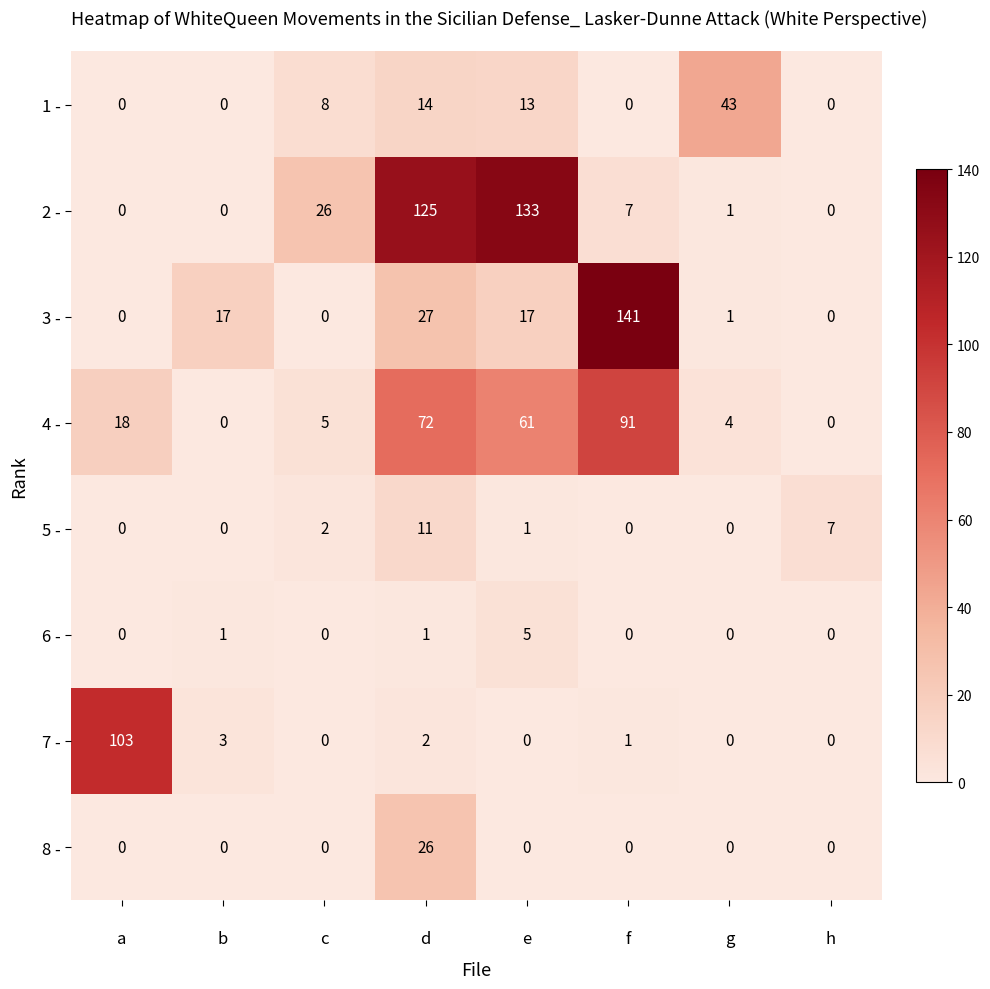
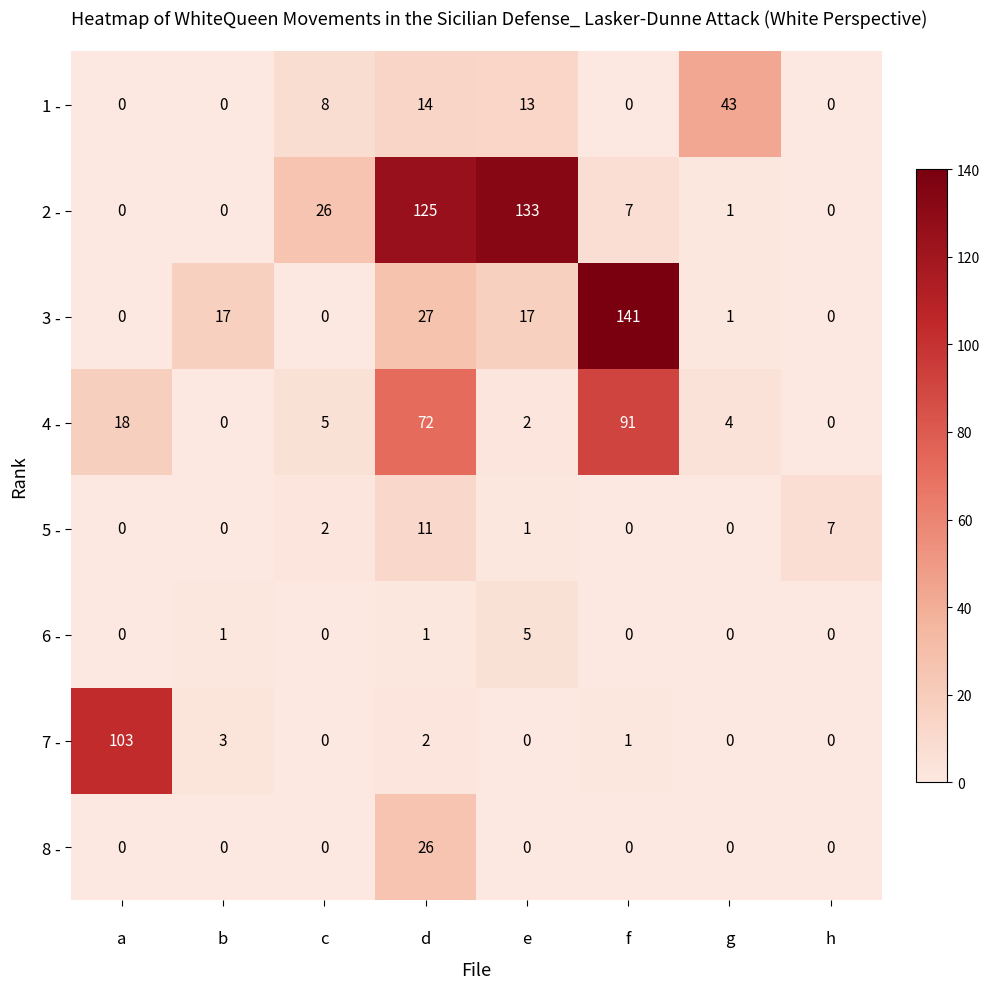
4 -, e: 61 -> 2
